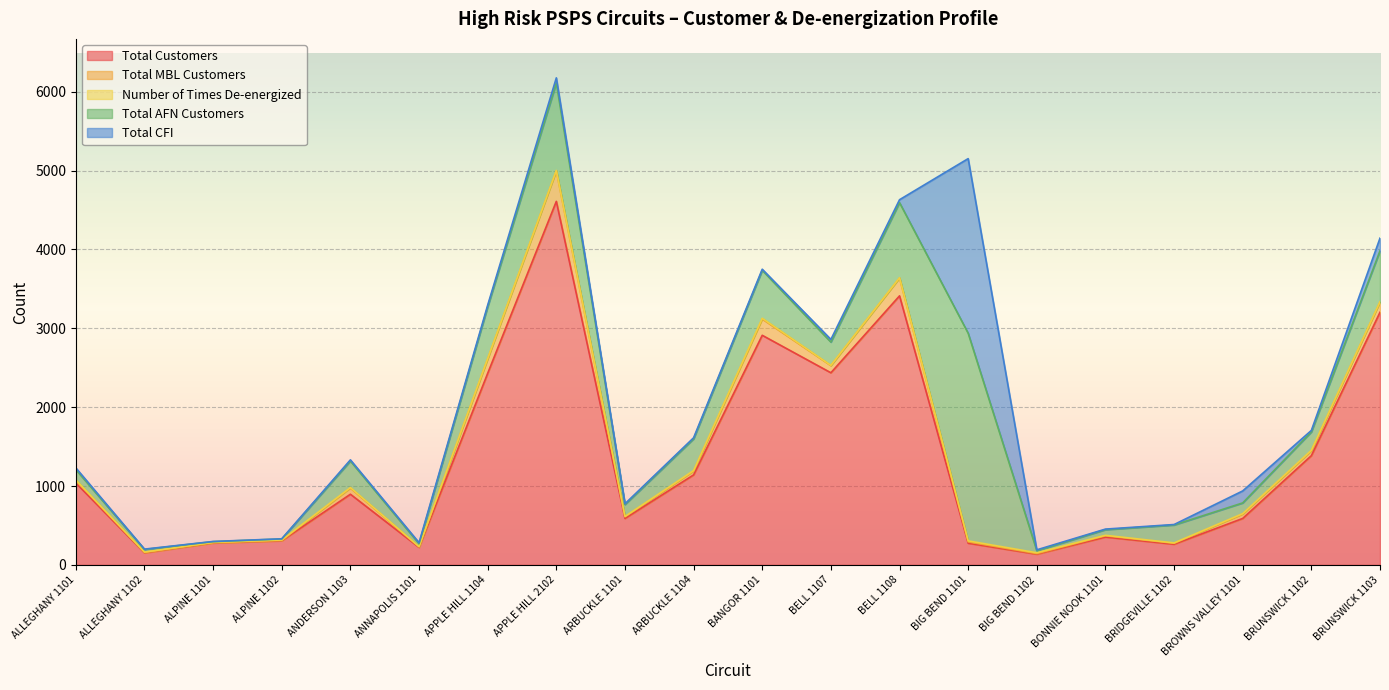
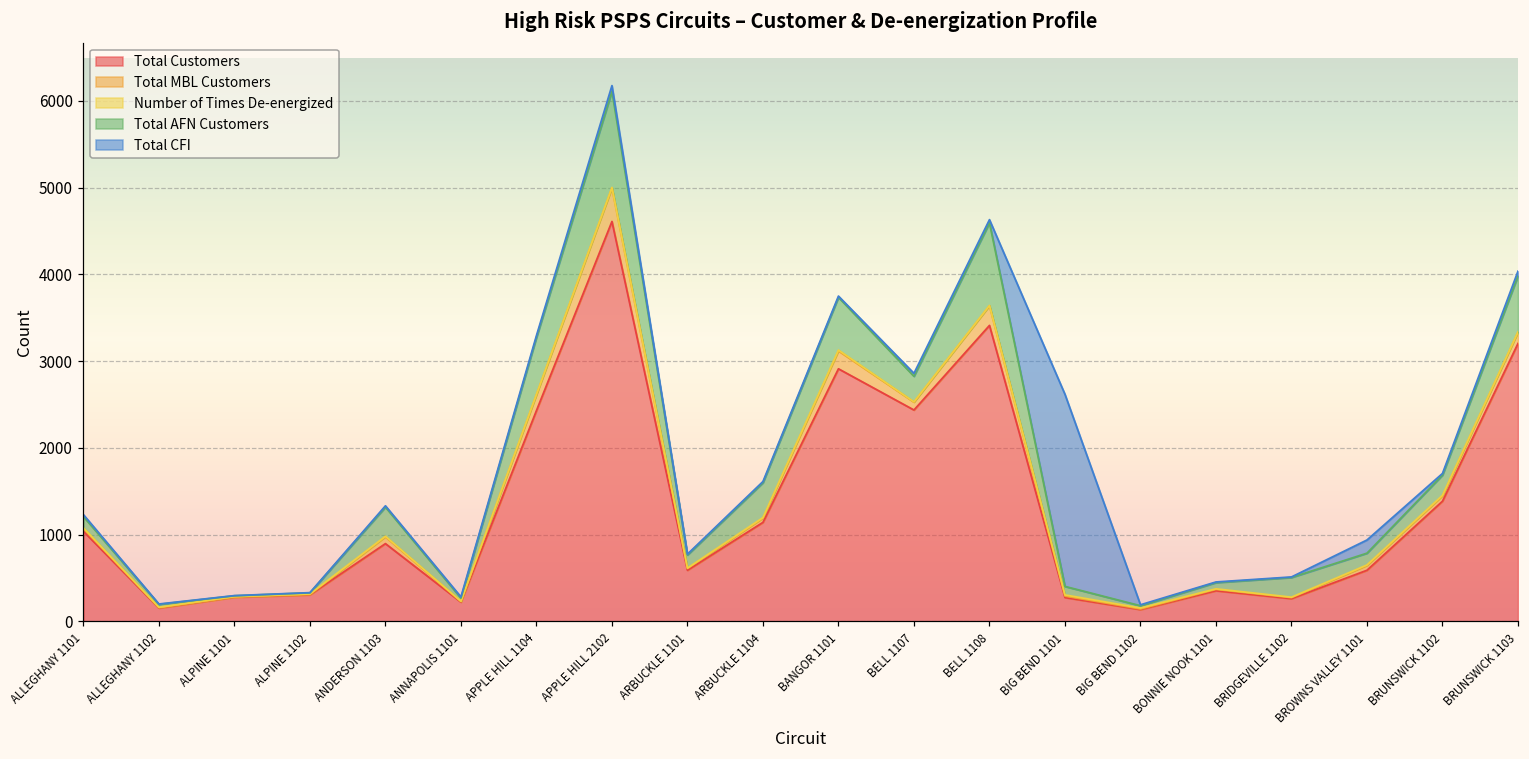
Total AFN Customers, BIG BEND 1101: 2600 -> 100
Total CFI, BRUNSWICK 1103: 200 -> 100
